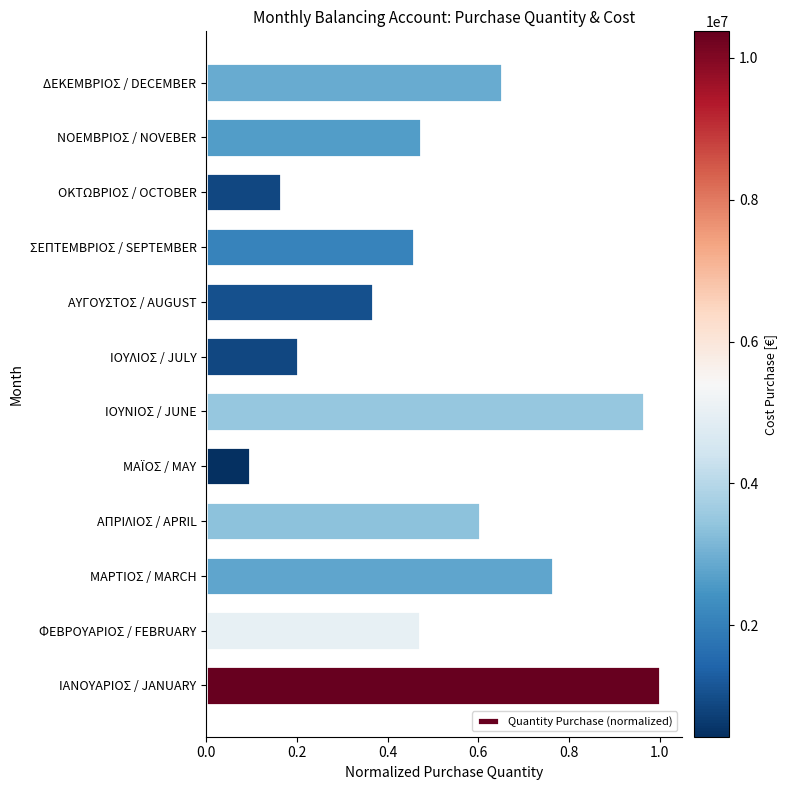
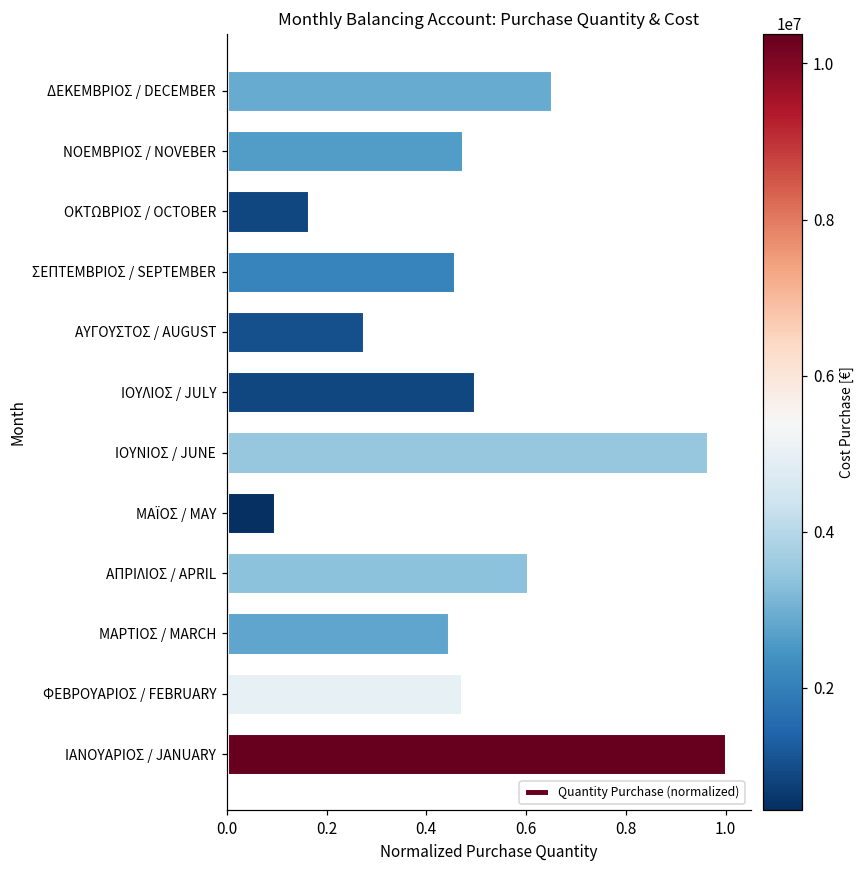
ΑΥΓΟΥΣΤΟΣ / AUGUST: 0.37 -> 0.28
ΙΟΥΛΙΟΣ / JULY: 0.20 -> 0.50
ΜΑΡΤΙΟΣ / MARCH: 0.77 -> 0.45
